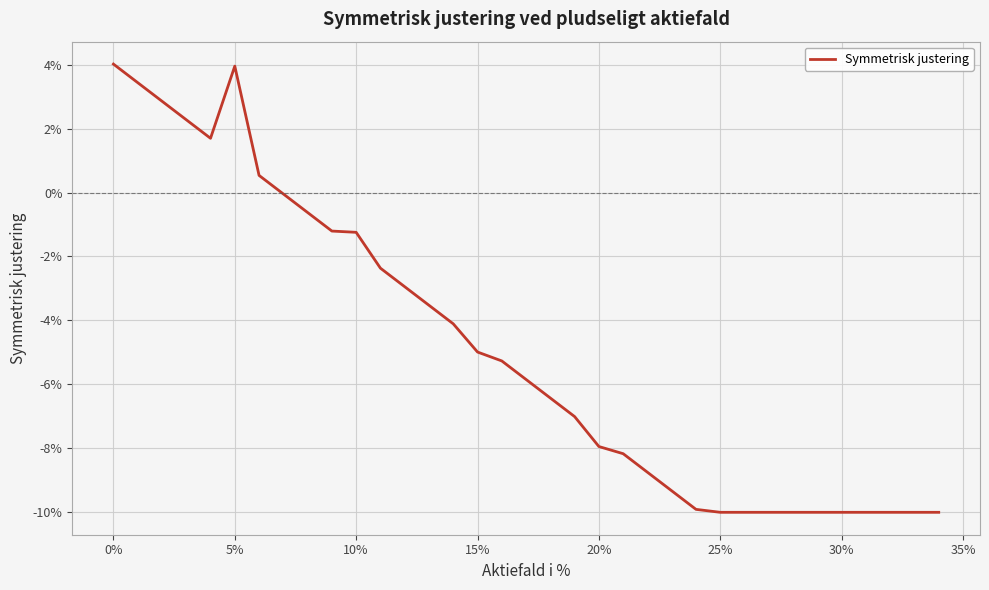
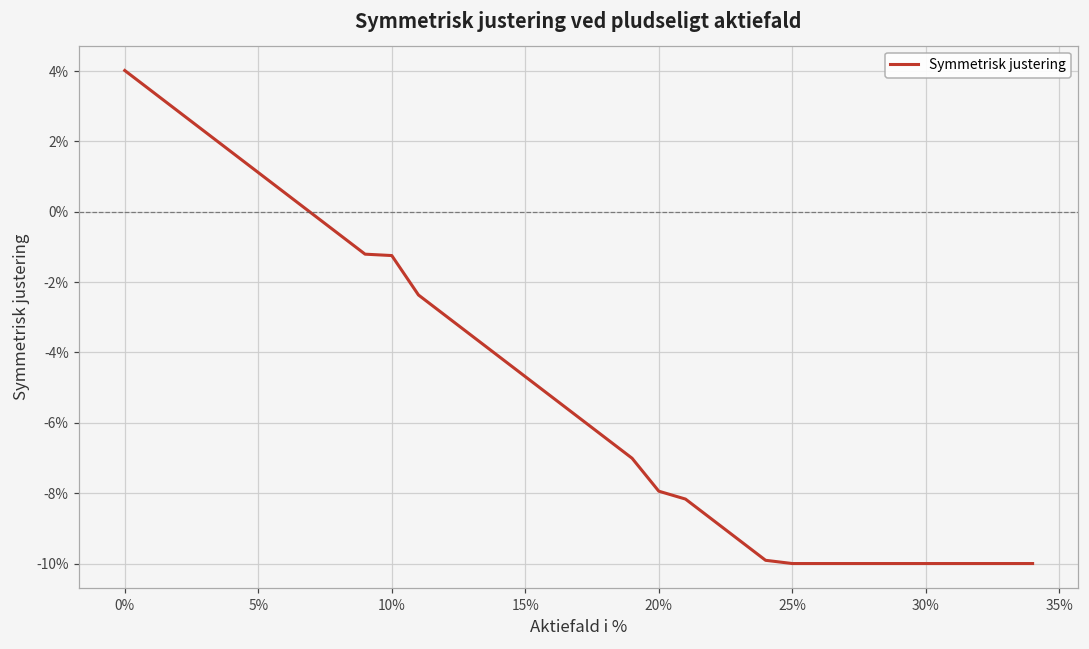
5%: 4.0% -> 1.1%
15%: -5.0% -> -4.7%
